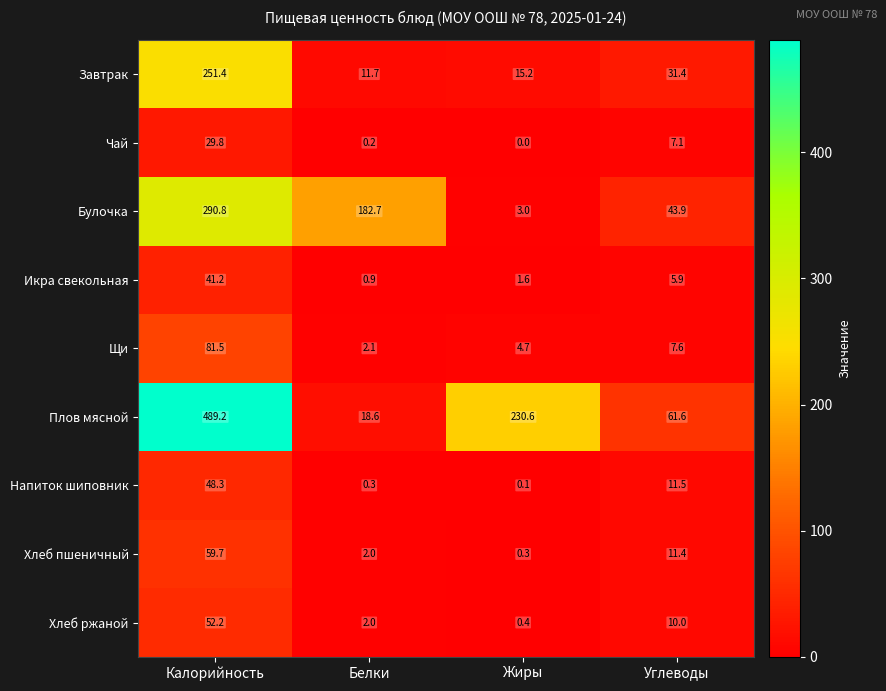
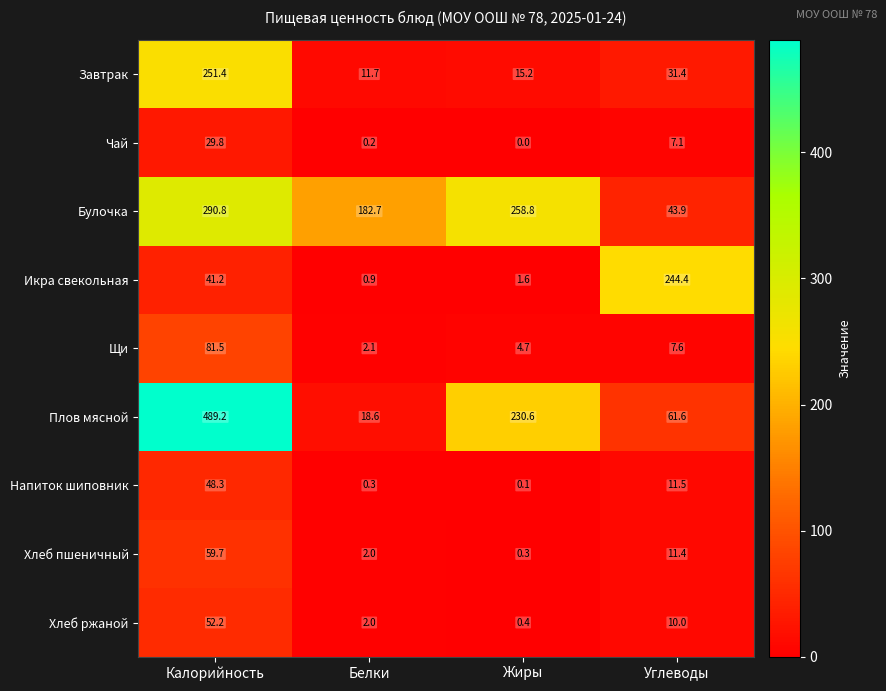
Булочка, Жиры: 3.0 -> 258.8
Икра свекольная, Углеводы: 5.9 -> 244.4
